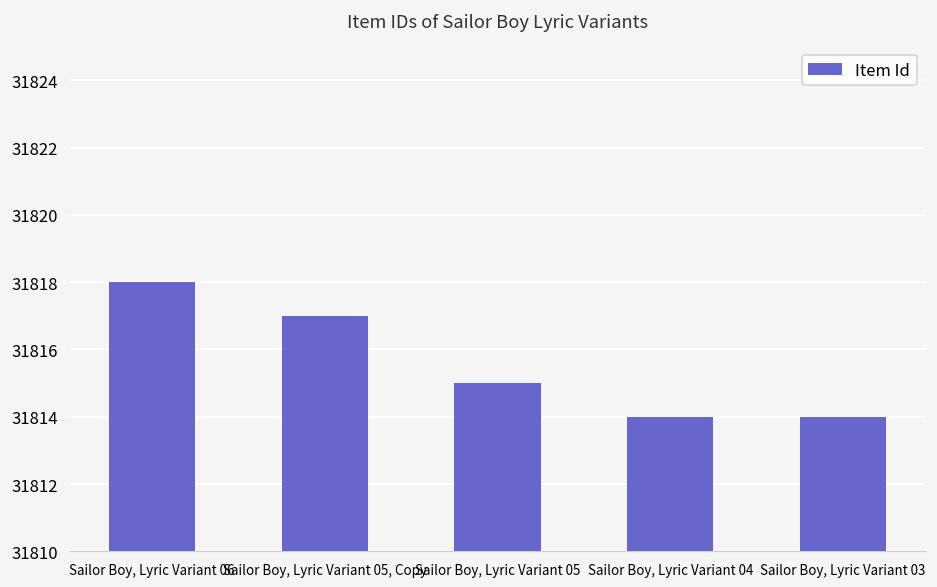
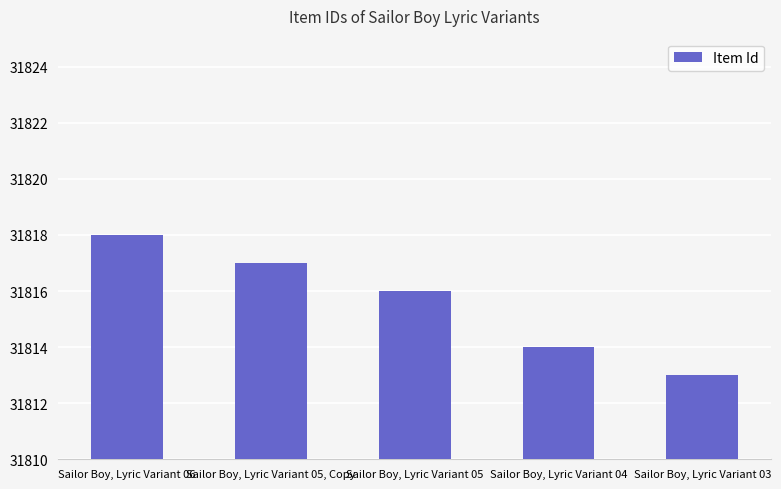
Sailor Boy, Lyric Variant 05: 31815 -> 31816
Sailor Boy, Lyric Variant 03: 31814 -> 31813
